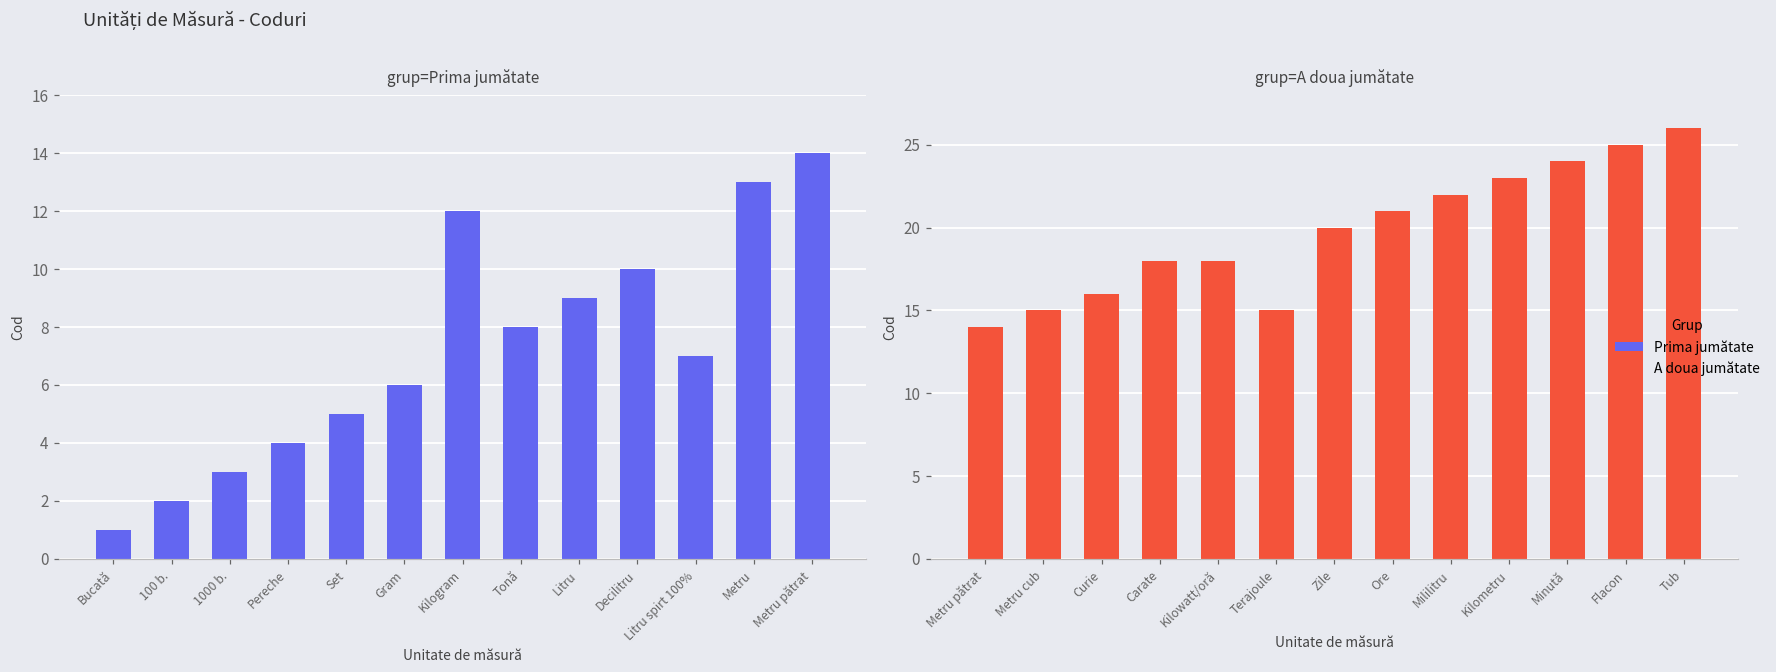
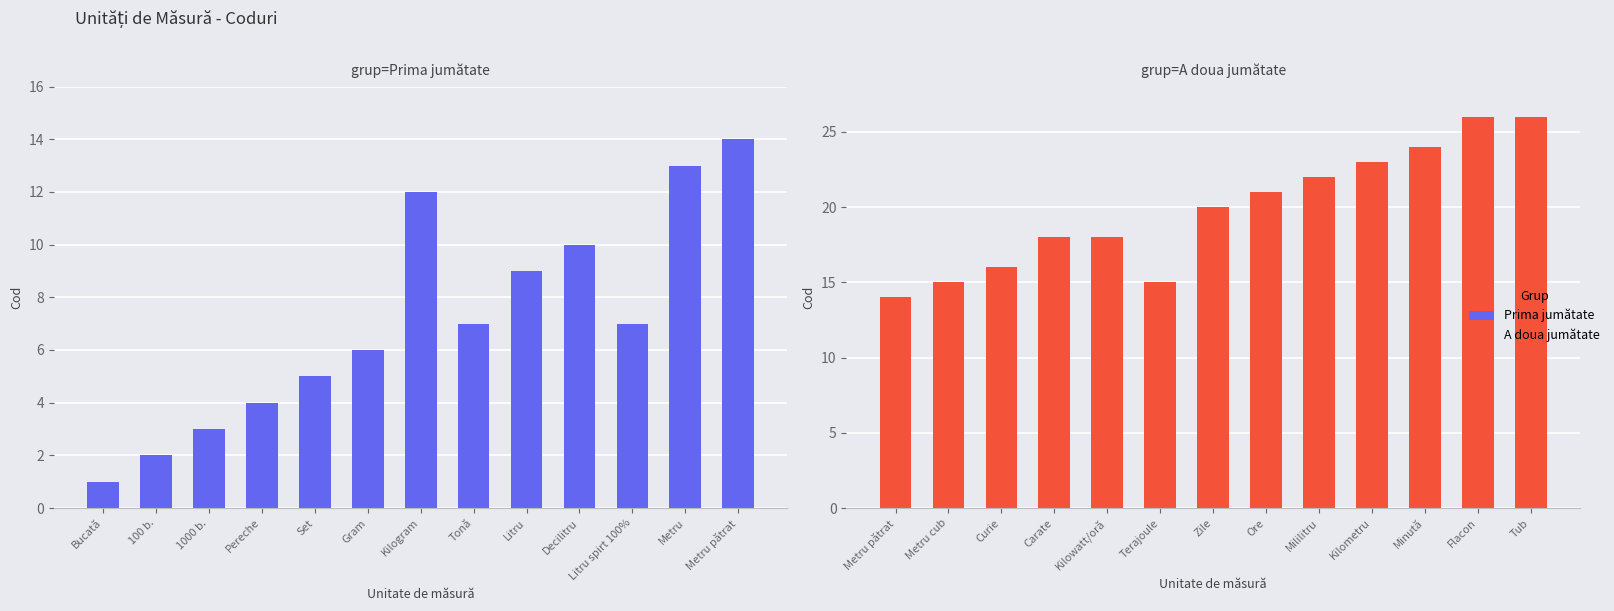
grup=Prima jumătate, Tonă: 8 -> 7
grup=A doua jumătate, Flacon: 25 -> 26
